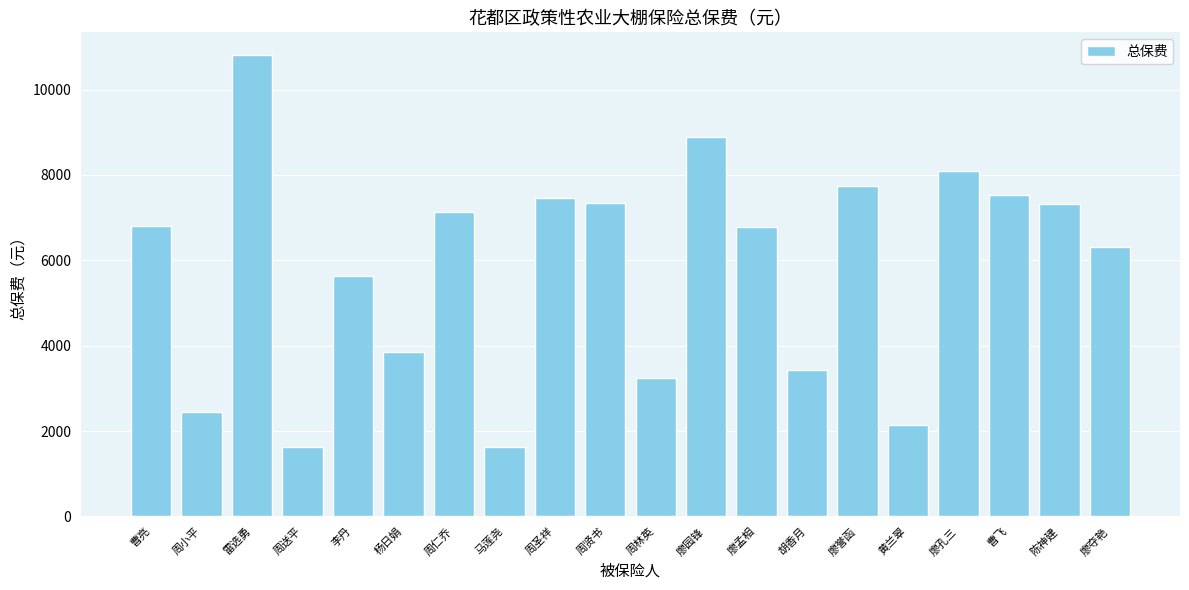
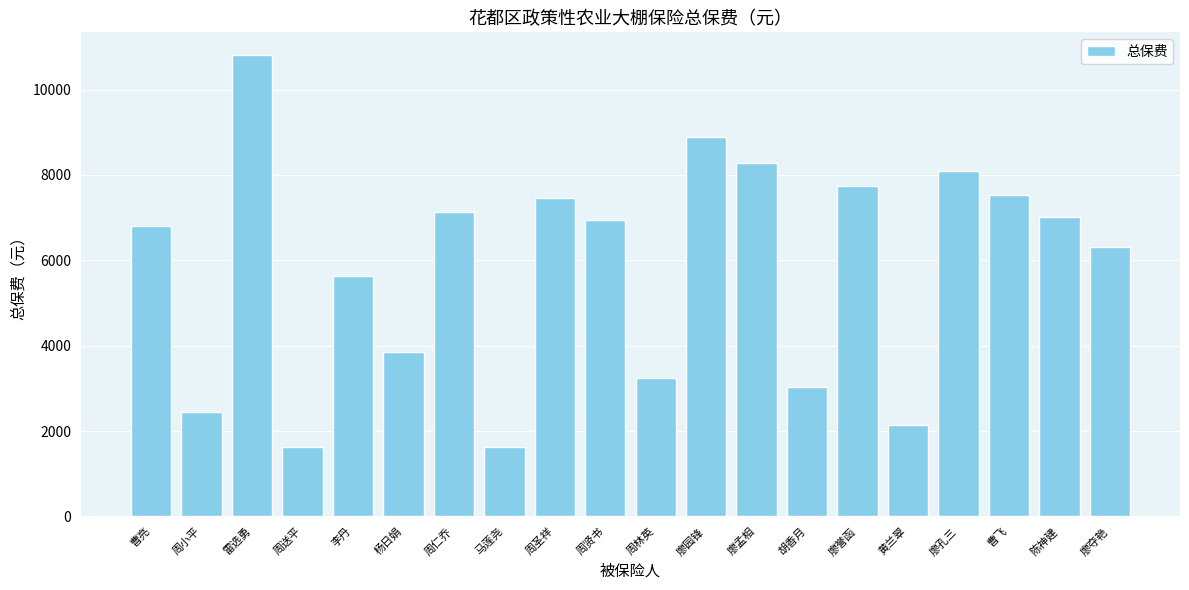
周贤书: 7300 -> 6900
廖孟相: 6800 -> 8300
胡香月: 3400 -> 3000
陈神建: 7300 -> 7000
